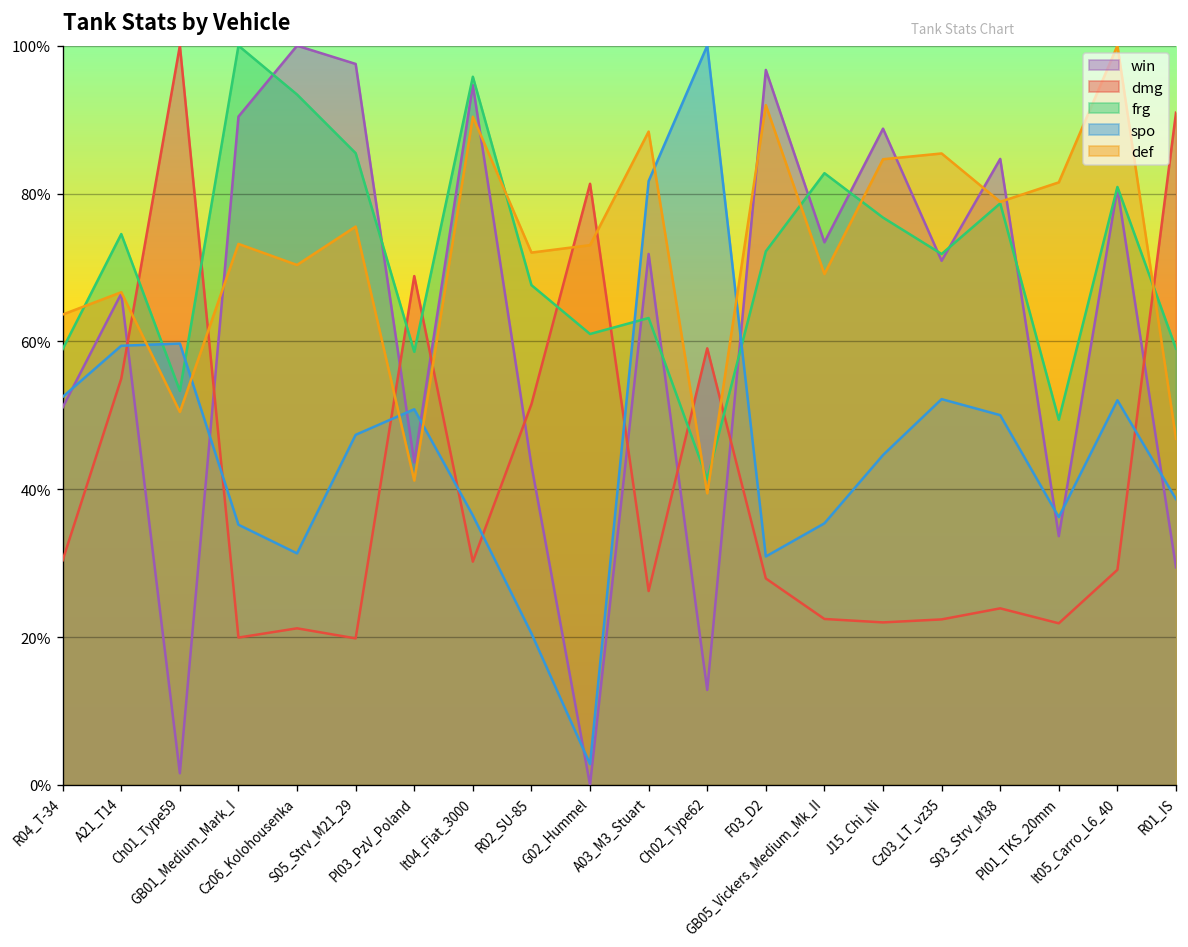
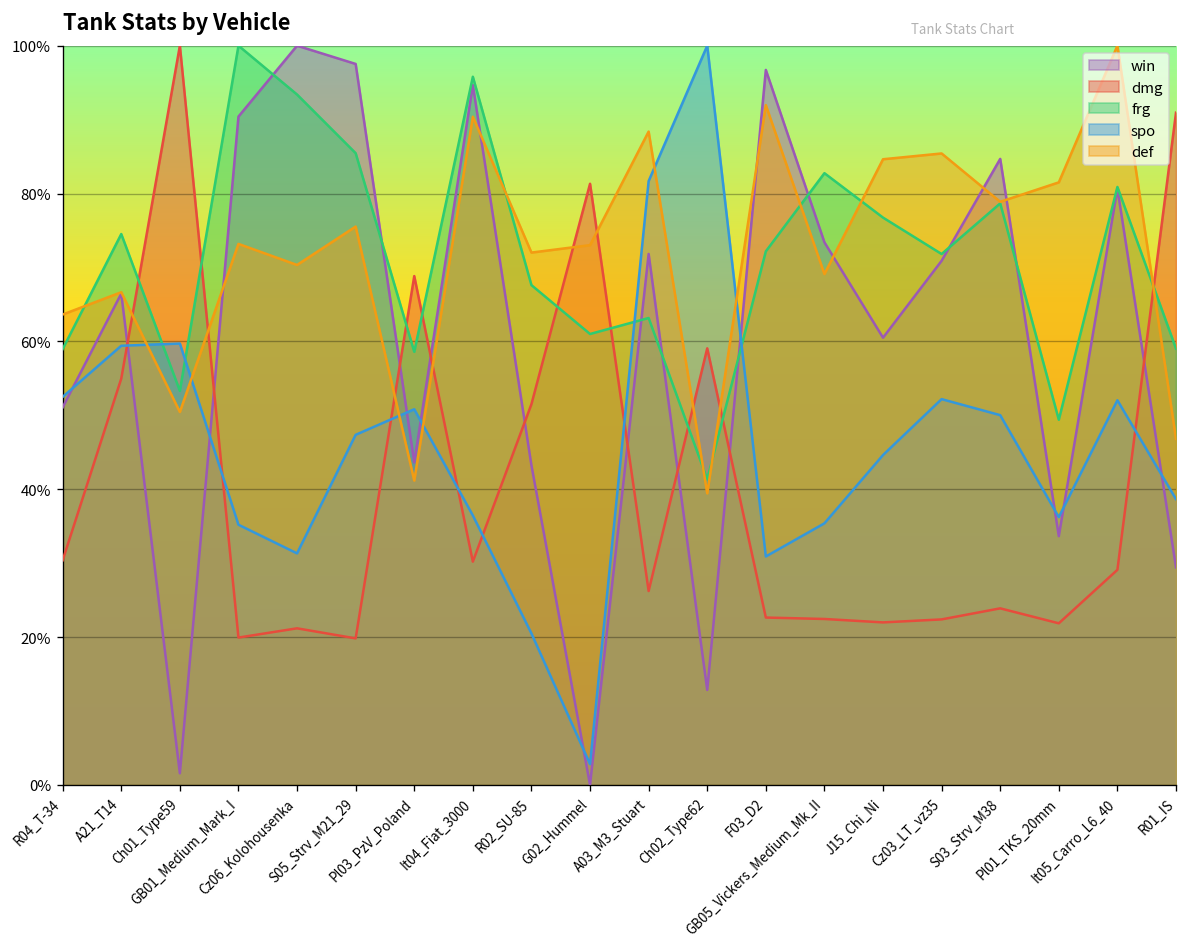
dmg, F03_D2: 28% -> 23%
win, J15_Chi_Ni: 89% -> 60%
